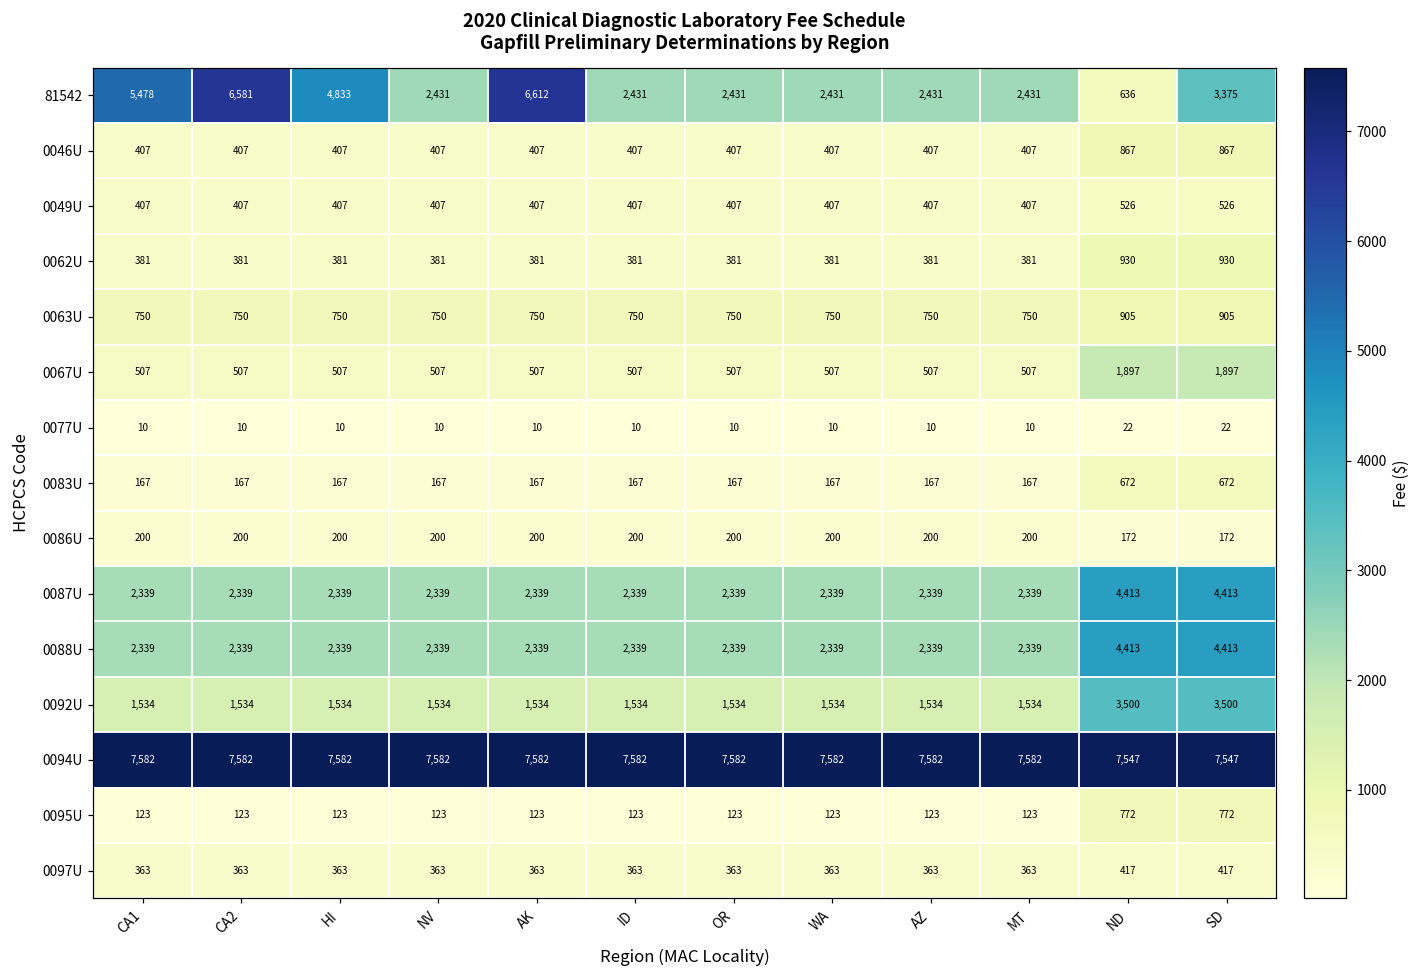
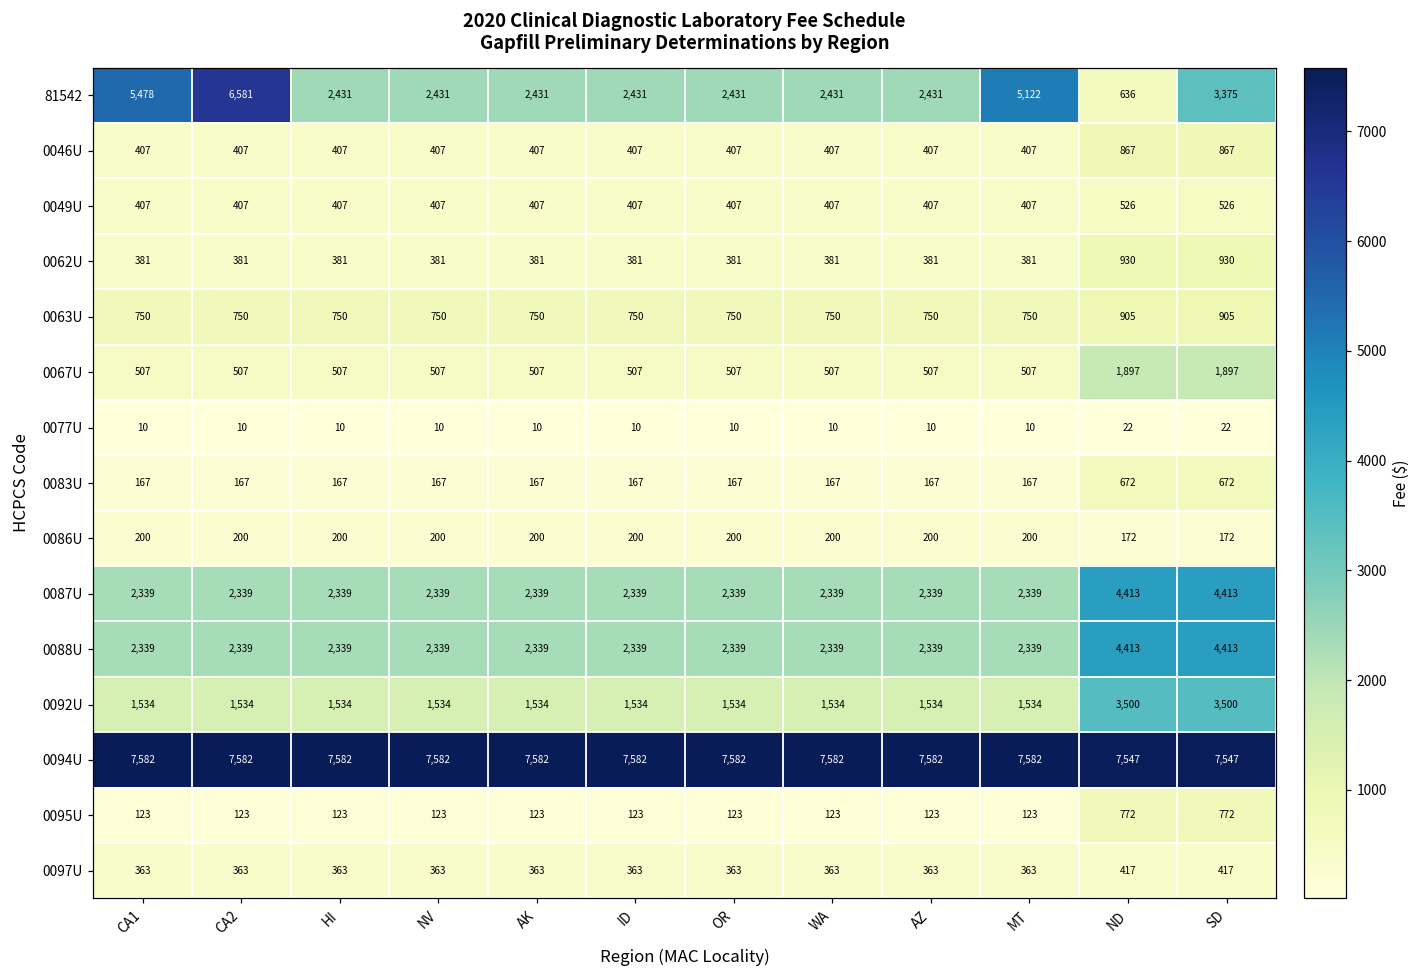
81542, HI: 4,833 -> 2,431
81542, AK: 6,612 -> 2,431
81542, MT: 2,431 -> 5,122
